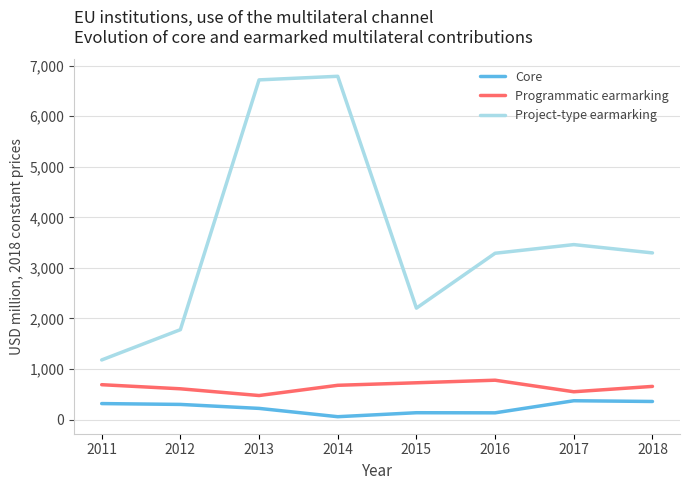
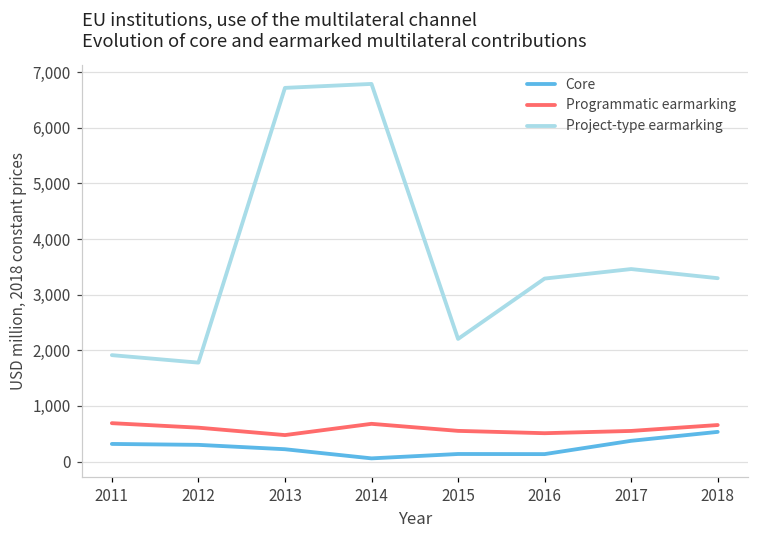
Project-type earmarking, 2011: 1,200 -> 1,900
Programmatic earmarking, 2015: 700 -> 600
Programmatic earmarking, 2016: 800 -> 500
Core, 2018: 400 -> 500
